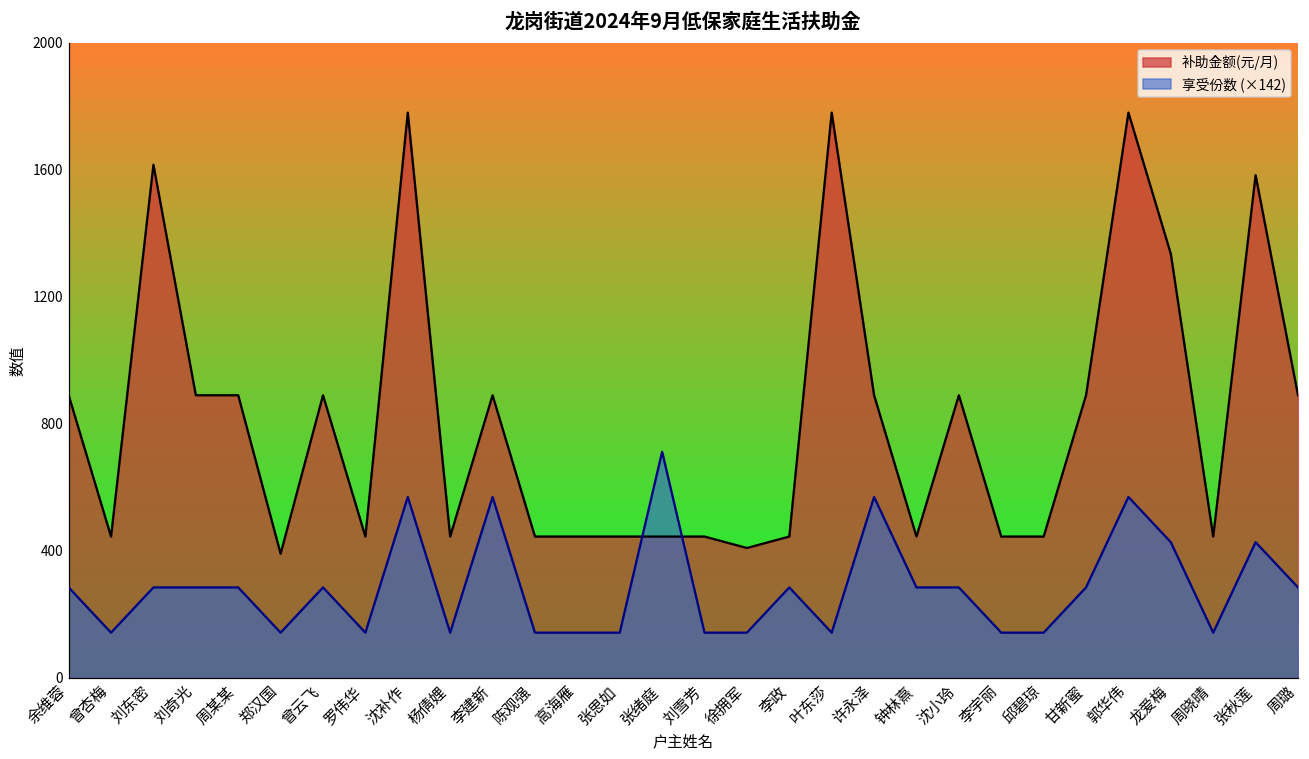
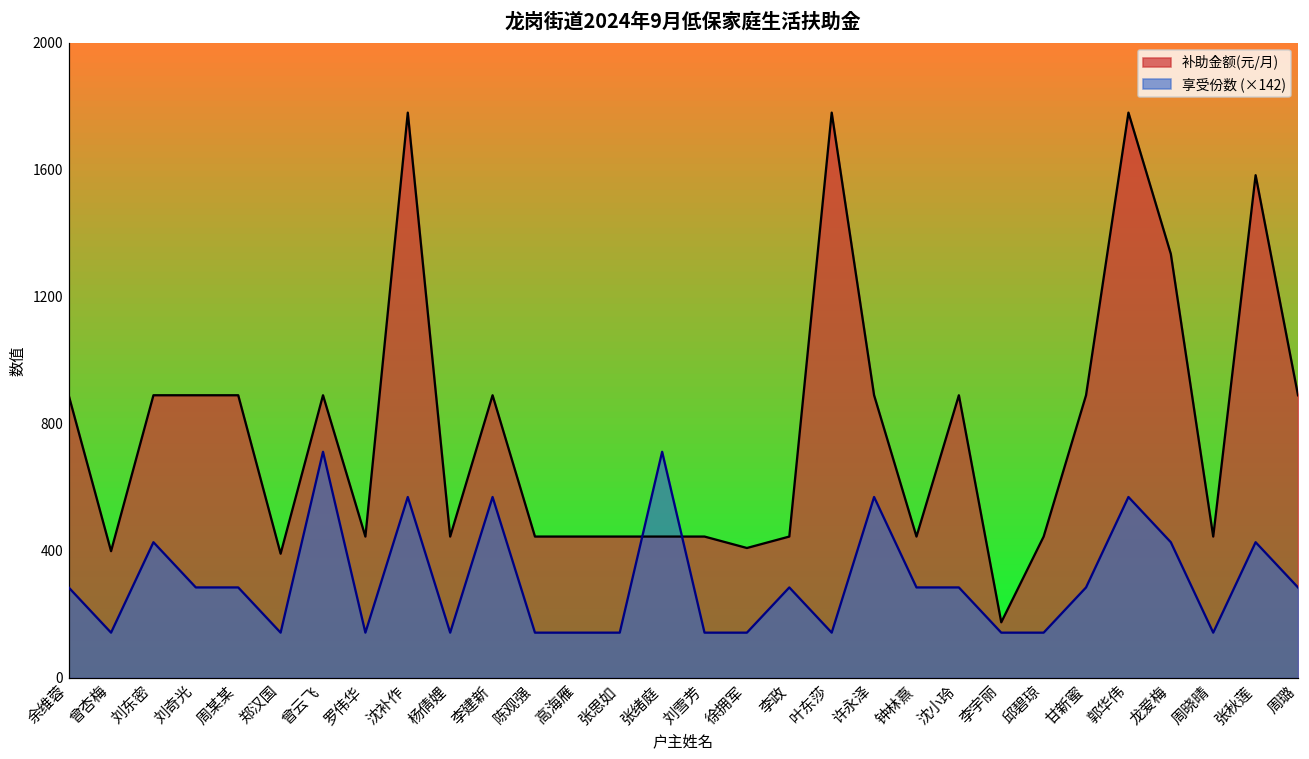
补助金额(元/月), 曾杏梅: 450 -> 400
补助金额(元/月), 刘东密: 1620 -> 890
享受份数 (×142), 刘东密: 280 -> 430
享受份数 (×142), 曾云飞: 280 -> 710
补助金额(元/月), 李宇丽: 450 -> 180
